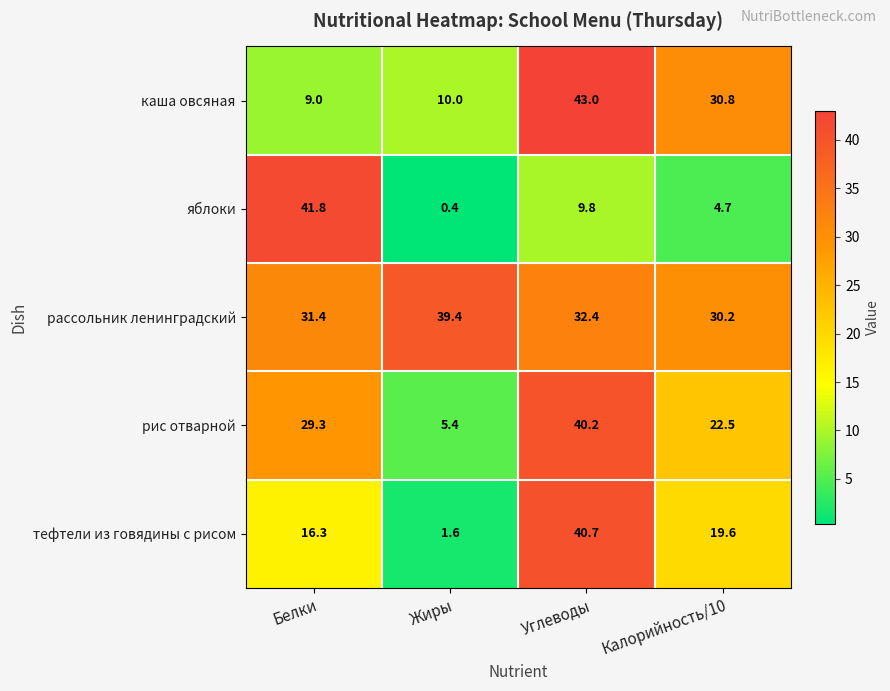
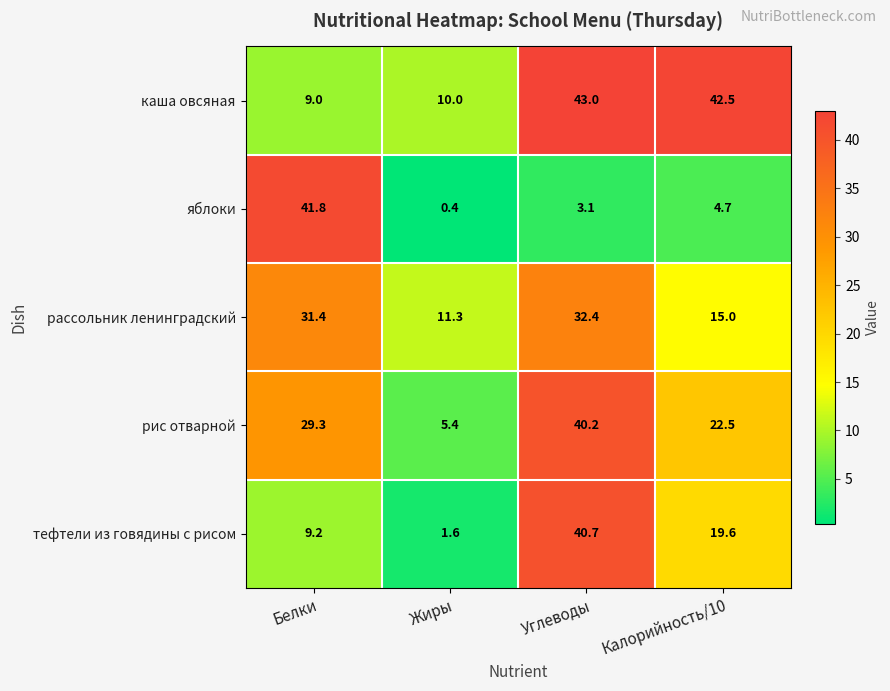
каша овсяная, Калорийность/10: 30.8 -> 42.5
яблоки, Углеводы: 9.8 -> 3.1
рассольник ленинградский, Жиры: 39.4 -> 11.3
рассольник ленинградский, Калорийность/10: 30.2 -> 15.0
тефтели из говядины с рисом, Белки: 16.3 -> 9.2
